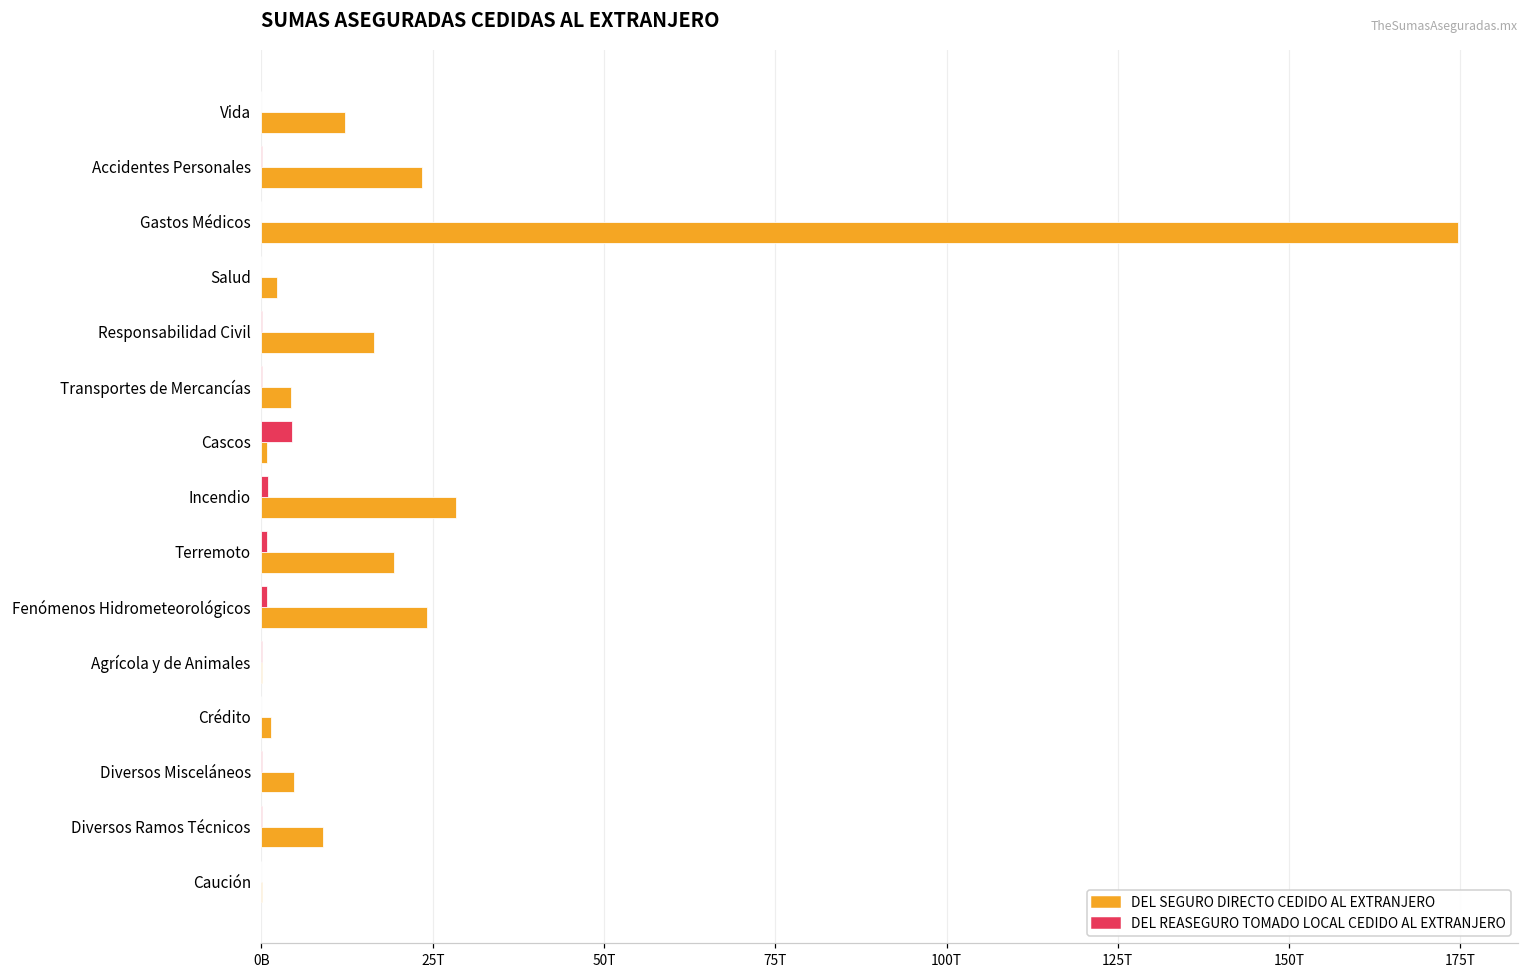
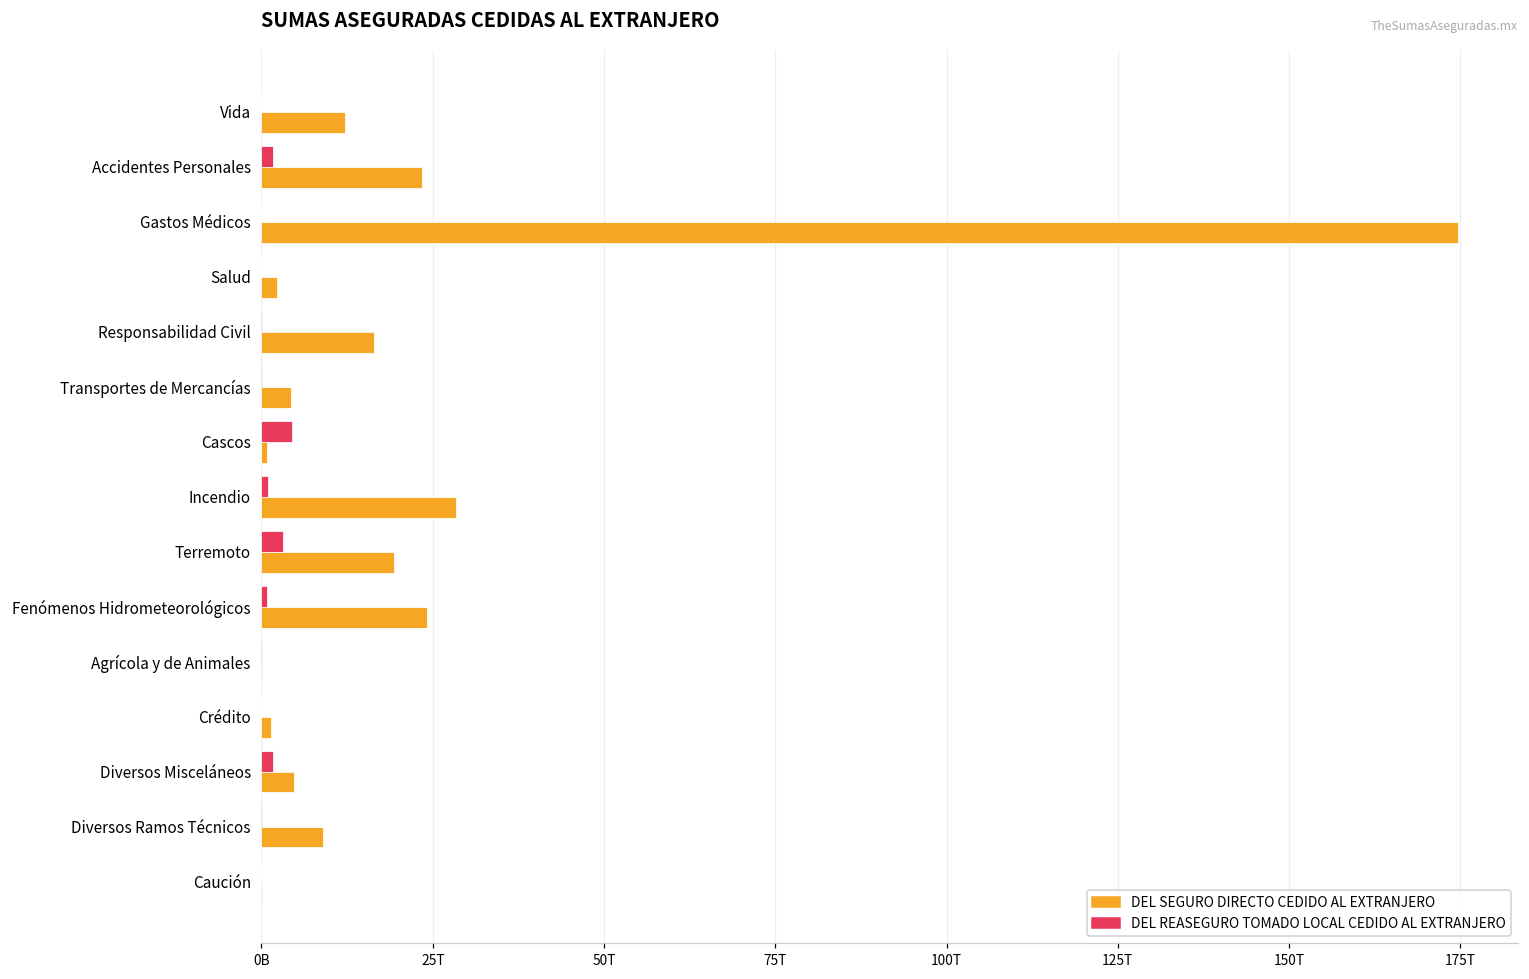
DEL REASEGURO TOMADO LOCAL CEDIDO AL EXTRANJERO, Accidentes Personales: 0T -> 2T
DEL REASEGURO TOMADO LOCAL CEDIDO AL EXTRANJERO, Terremoto: 1T -> 3T
DEL REASEGURO TOMADO LOCAL CEDIDO AL EXTRANJERO, Diversos Misceláneos: 0T -> 2T
